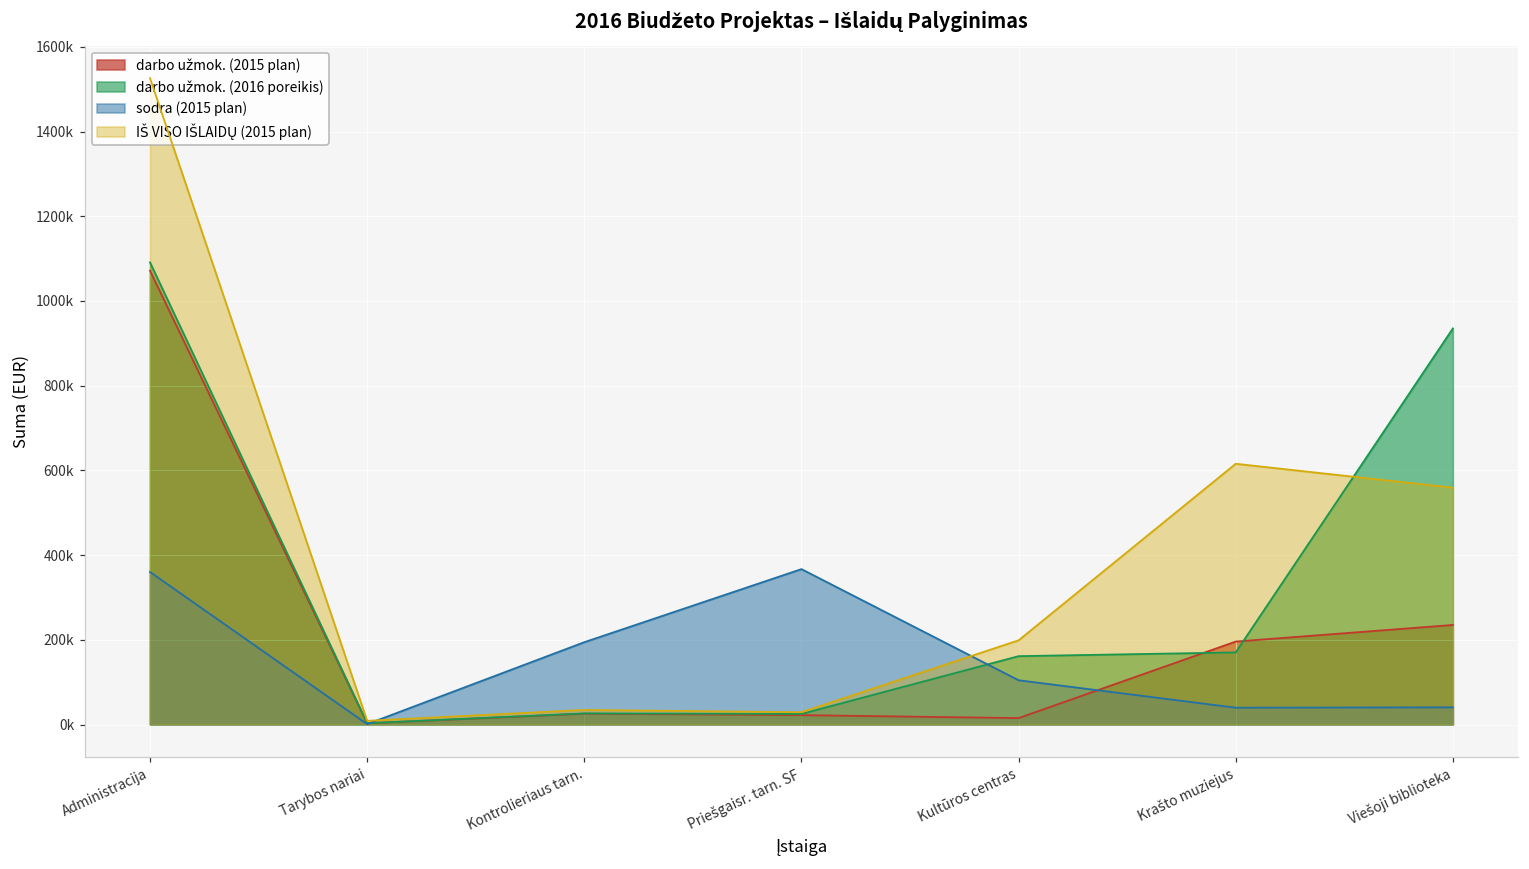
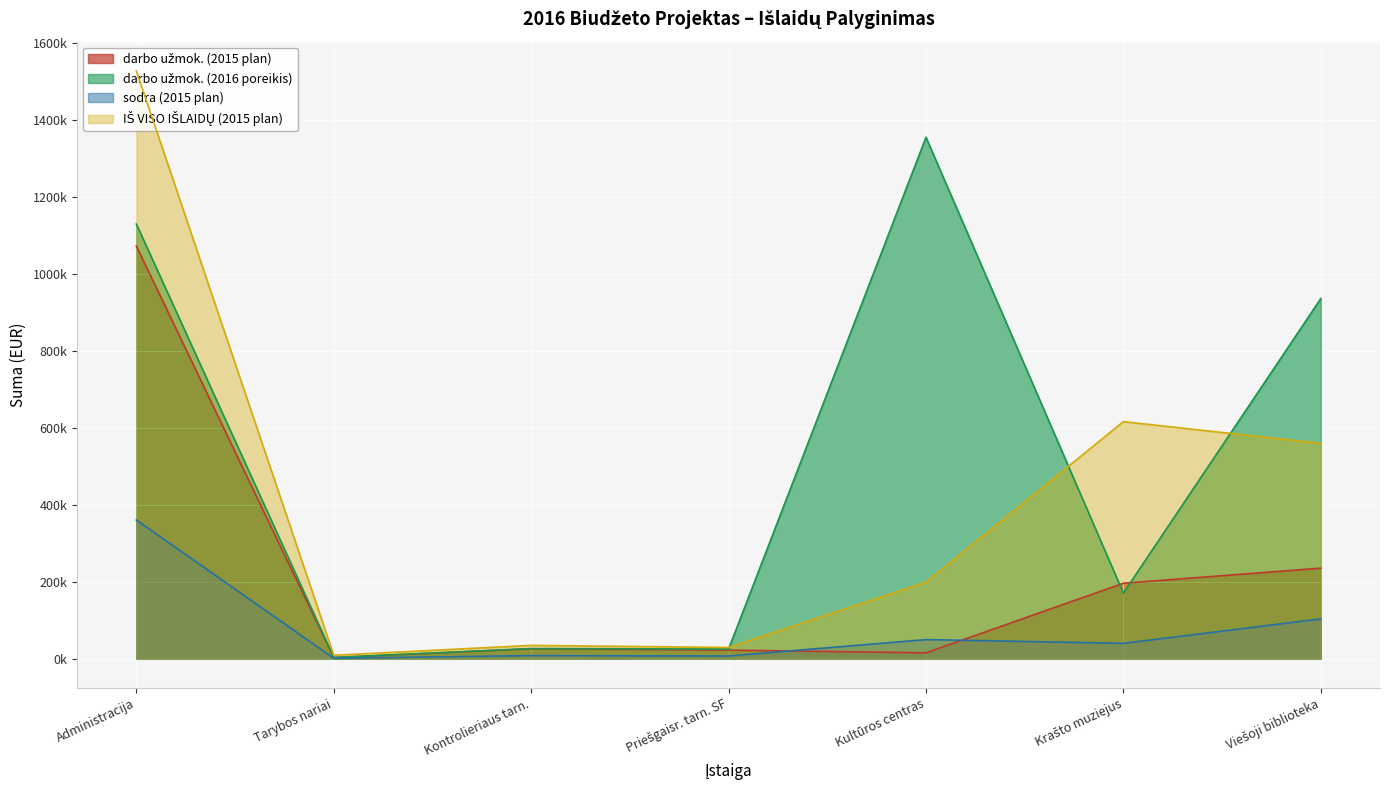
darbo užmok. (2016 poreikis), Administracija: 1090000 -> 1130000
sodra (2015 plan), Kontrolieriaus tarn.: 190000 -> 10000
sodra (2015 plan), Priešgaisr. tarn. SF: 370000 -> 10000
darbo užmok. (2016 poreikis), Kultūros centras: 160000 -> 1350000
sodra (2015 plan), Kultūros centras: 100000 -> 50000
sodra (2015 plan), Viešoji biblioteka: 40000 -> 100000
